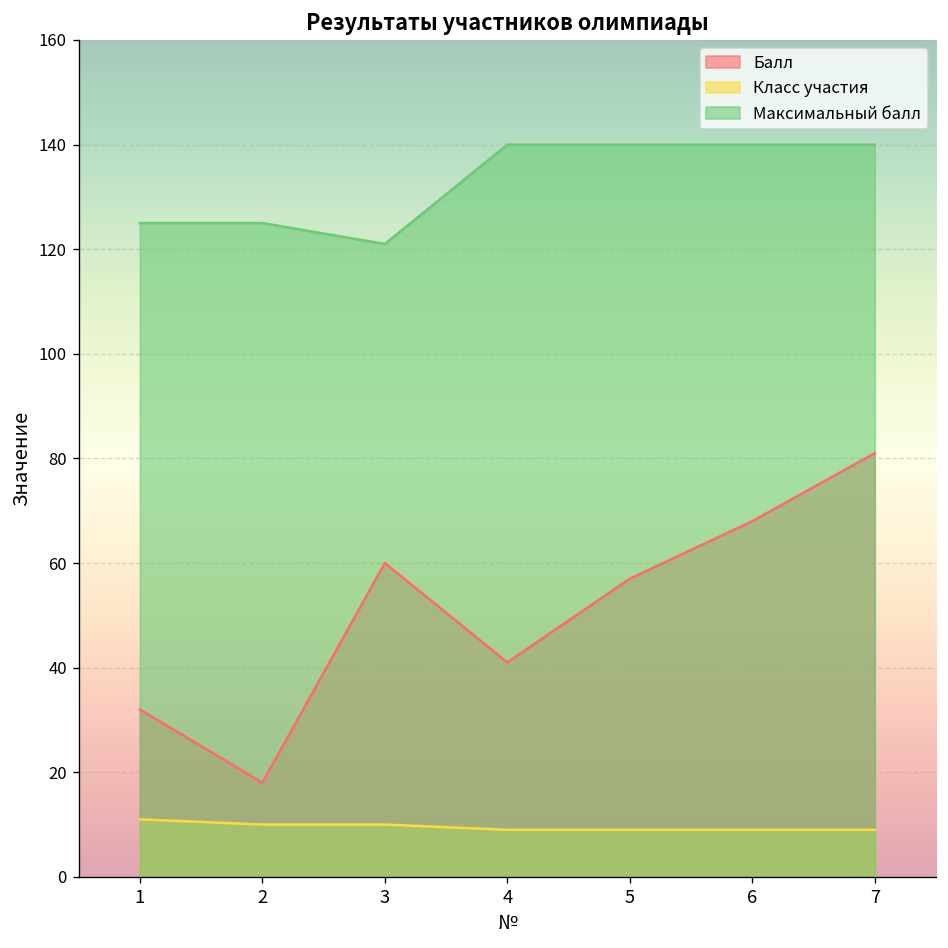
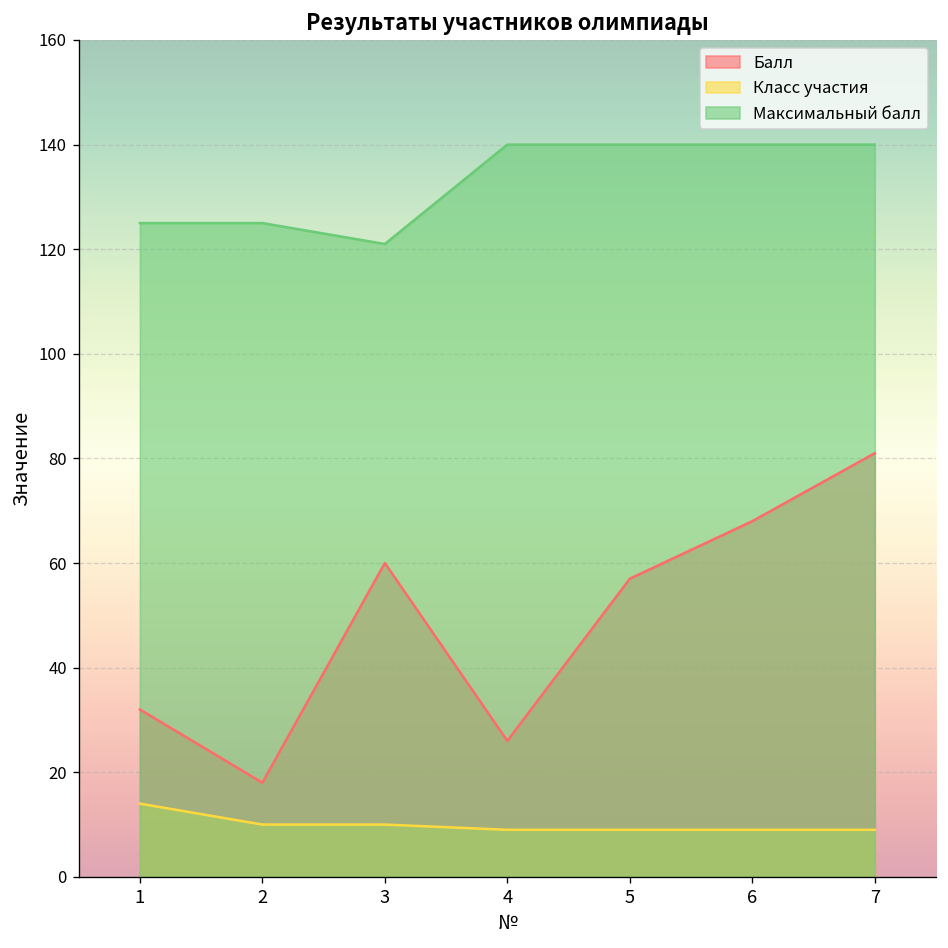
Класс участия, 1: 11 -> 14
Балл, 4: 41 -> 26
